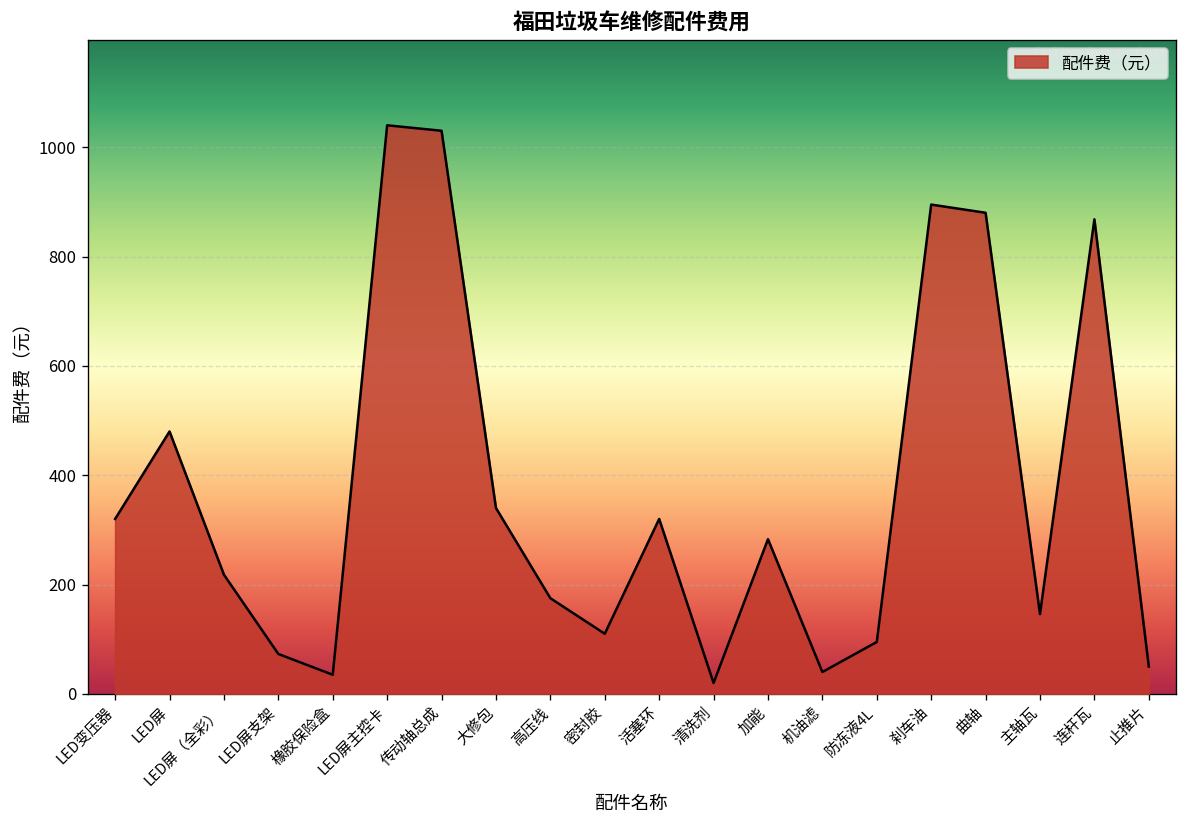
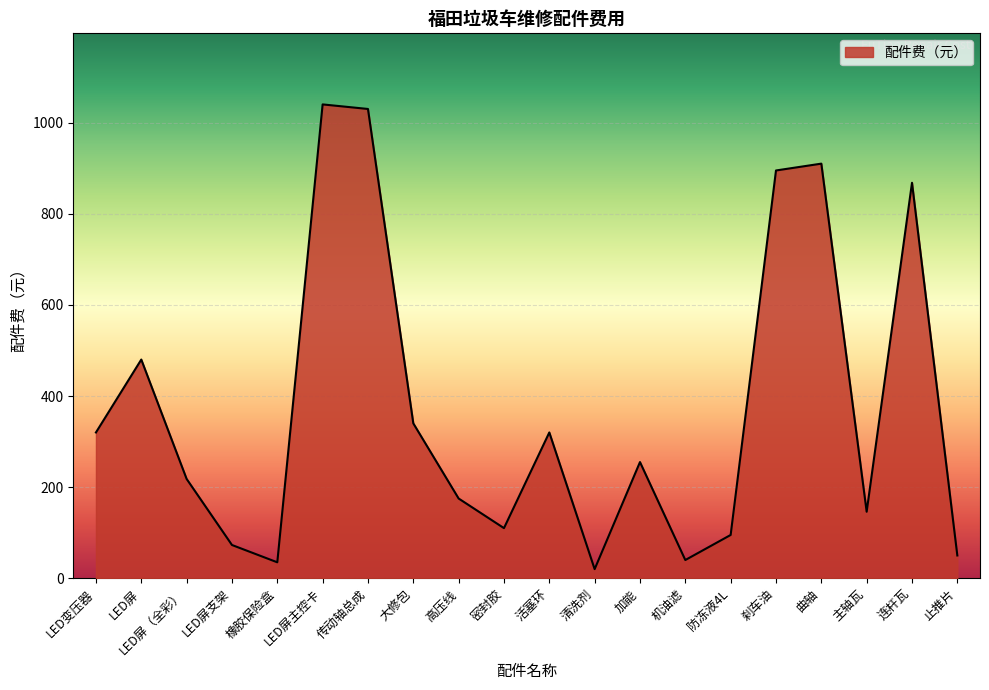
加能: 280 -> 260
曲轴: 880 -> 910
